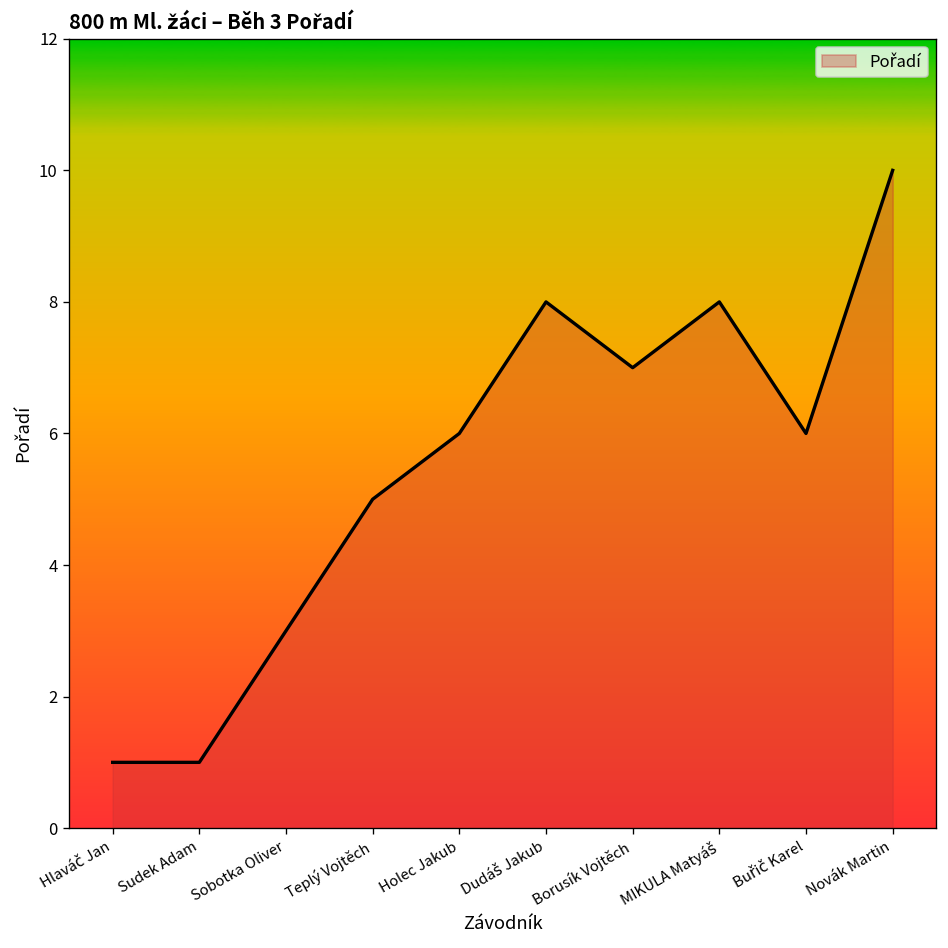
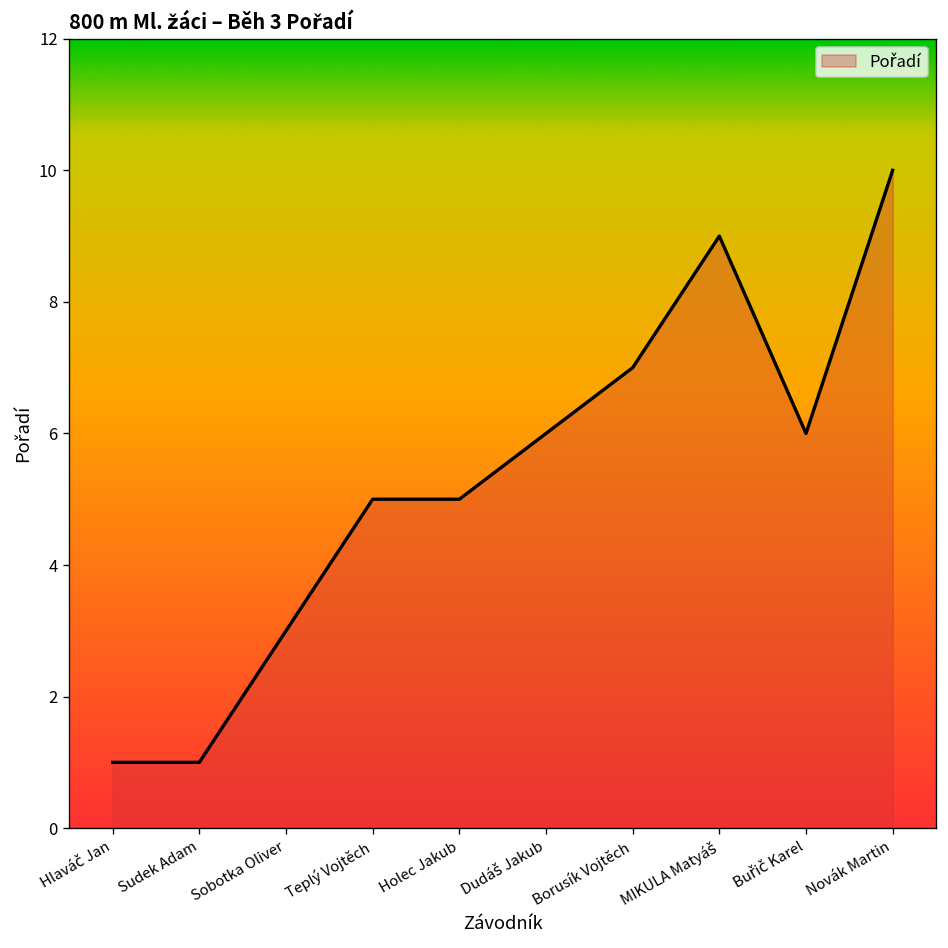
Holec Jakub: 6 -> 5
Dudáš Jakub: 8 -> 6
MIKULA Matyáš: 8 -> 9
